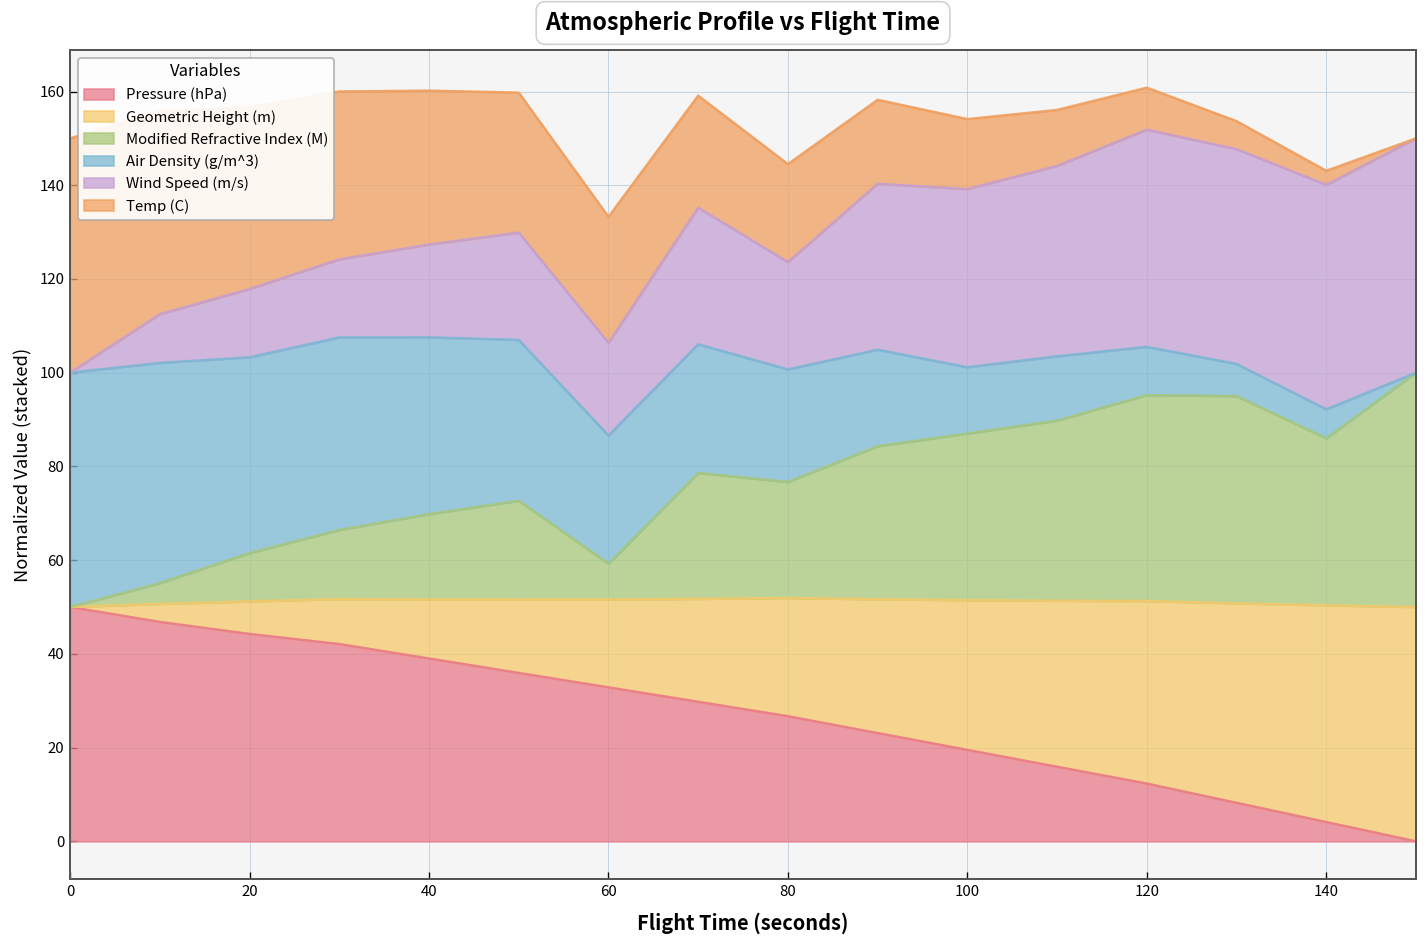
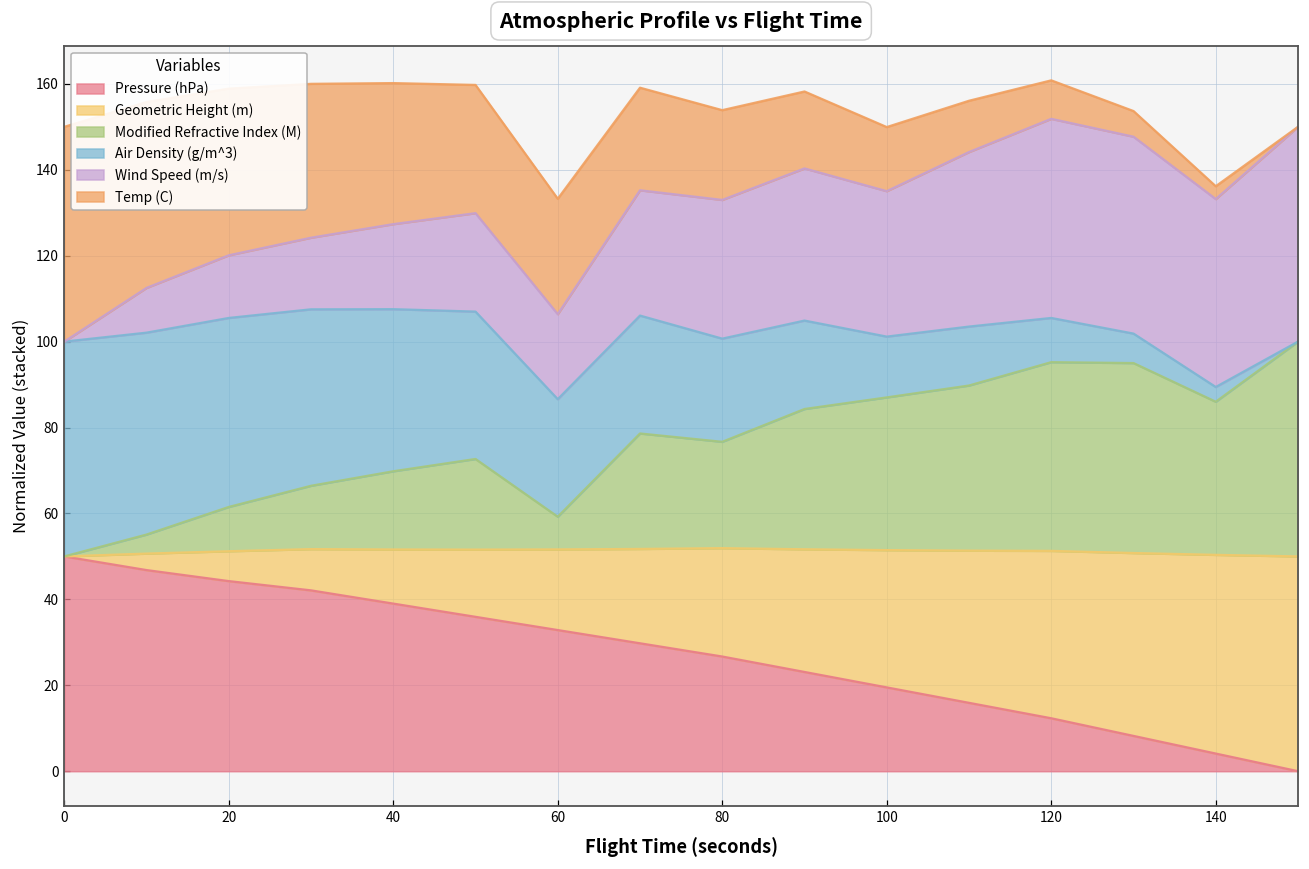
Air Density (g/m^3), 20: 42 -> 44
Wind Speed (m/s), 80: 23 -> 32
Wind Speed (m/s), 100: 38 -> 34
Air Density (g/m^3), 140: 6 -> 3
Wind Speed (m/s), 140: 48 -> 44
